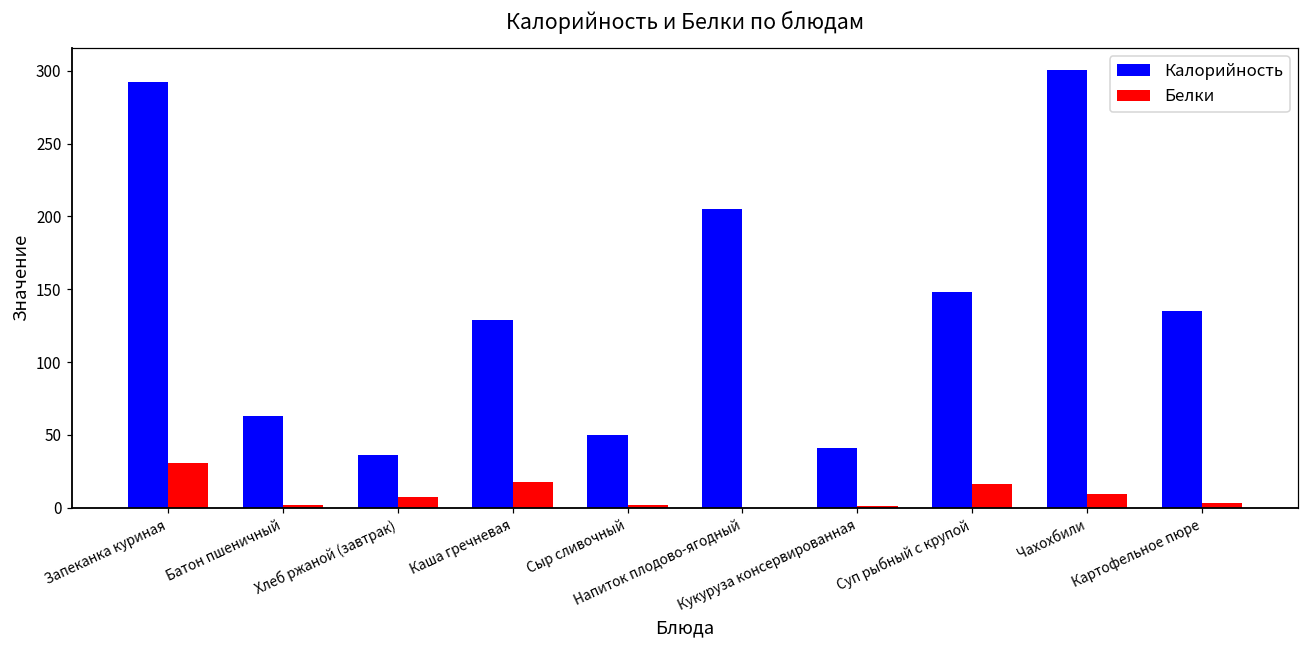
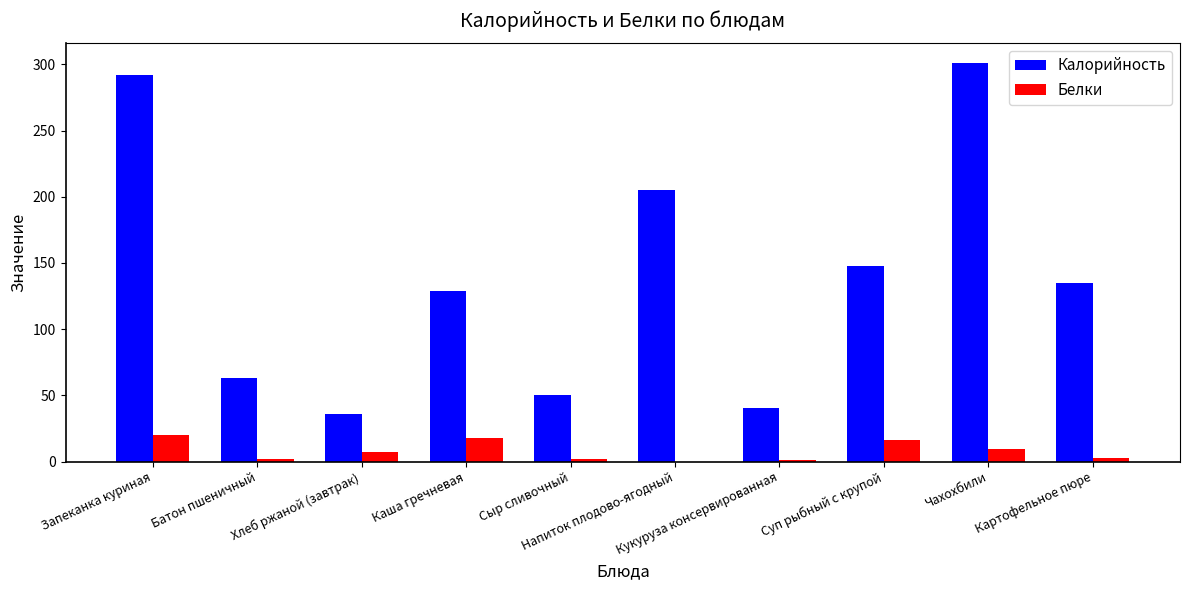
Белки, Запеканка куриная: 31 -> 20
